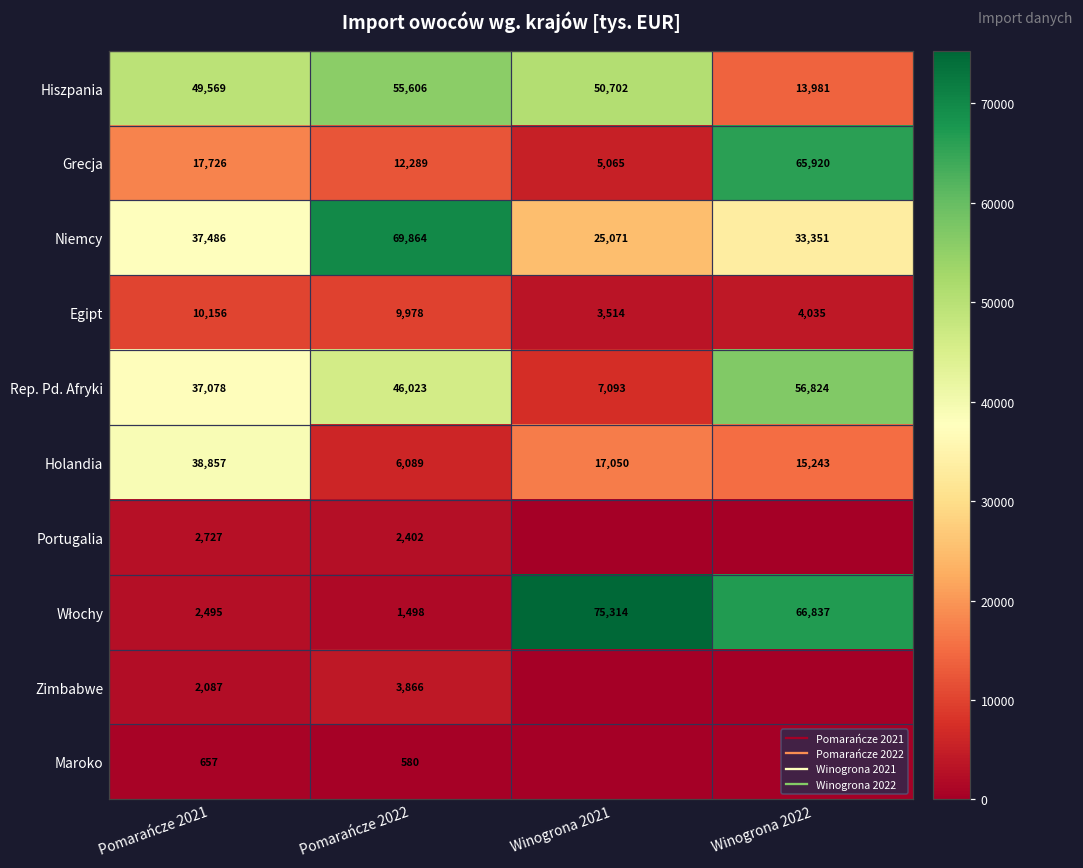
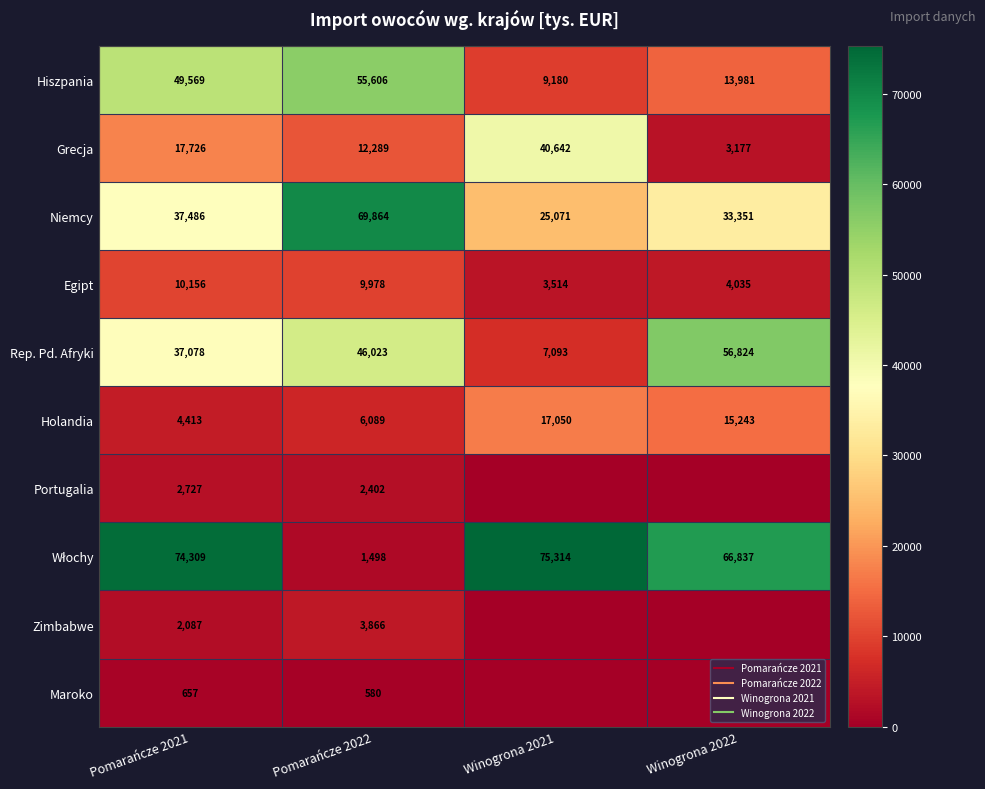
Hiszpania, Winogrona 2021: 50,702 -> 9,180
Grecja, Winogrona 2021: 5,065 -> 40,642
Grecja, Winogrona 2022: 65,920 -> 3,177
Holandia, Pomarańcze 2021: 38,857 -> 4,413
Włochy, Pomarańcze 2021: 2,495 -> 74,309
